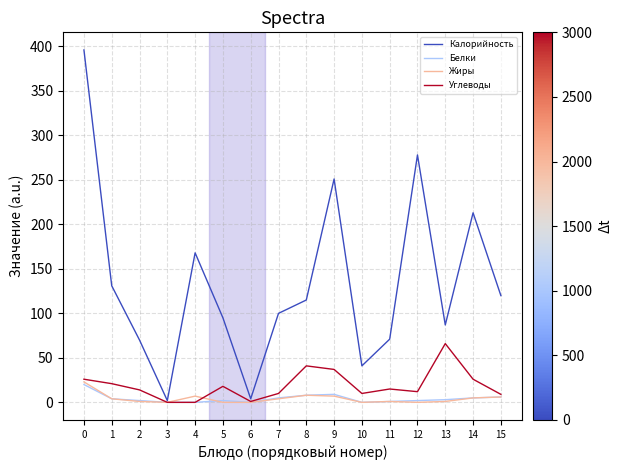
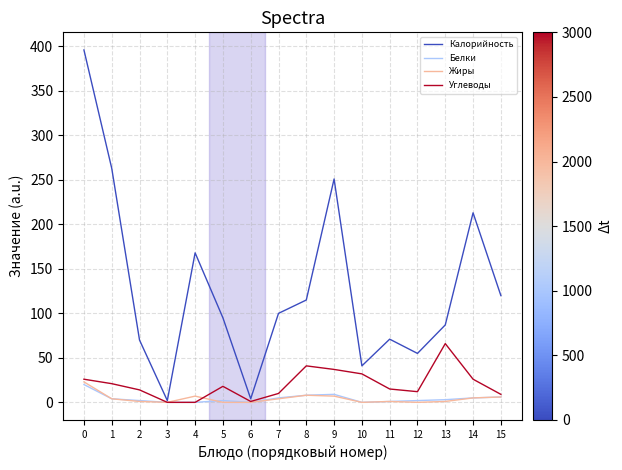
Калорийность, 1: 130 -> 260
Углеводы, 10: 10 -> 30
Калорийность, 12: 280 -> 60
